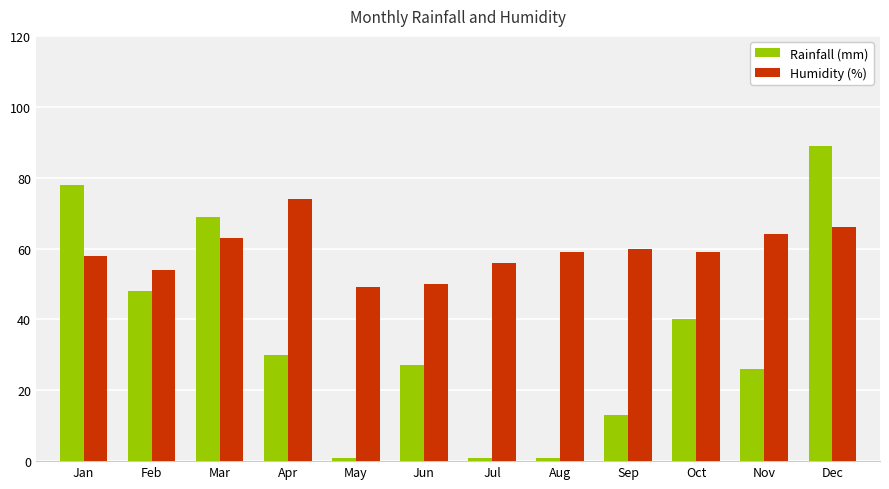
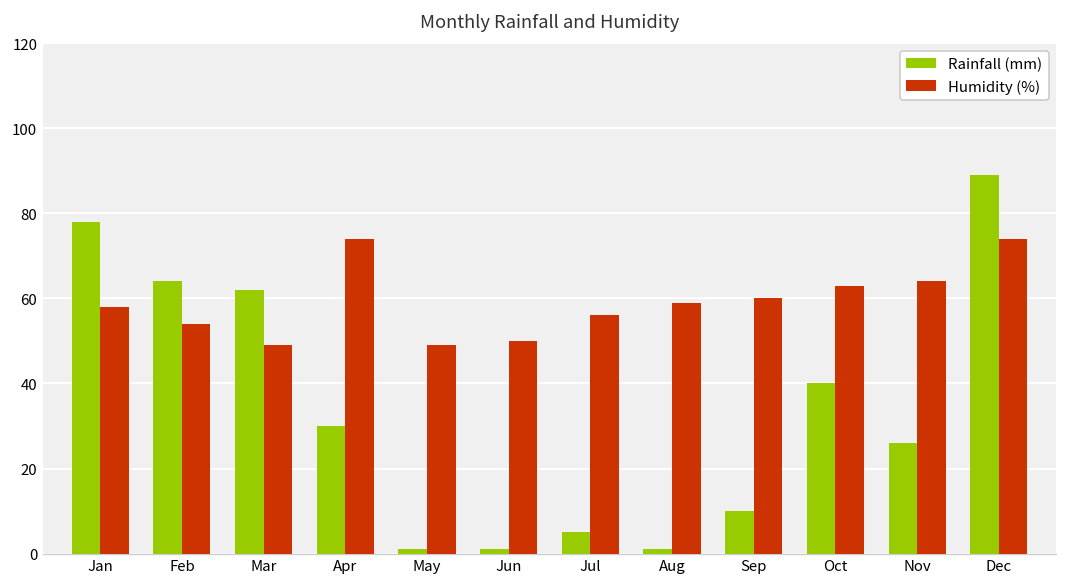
Rainfall (mm), Feb: 48 -> 64
Rainfall (mm), Mar: 69 -> 62
Humidity (%), Mar: 63 -> 49
Rainfall (mm), Jun: 27 -> 1
Rainfall (mm), Jul: 1 -> 5
Rainfall (mm), Sep: 13 -> 10
Humidity (%), Oct: 59 -> 63
Humidity (%), Dec: 66 -> 74
